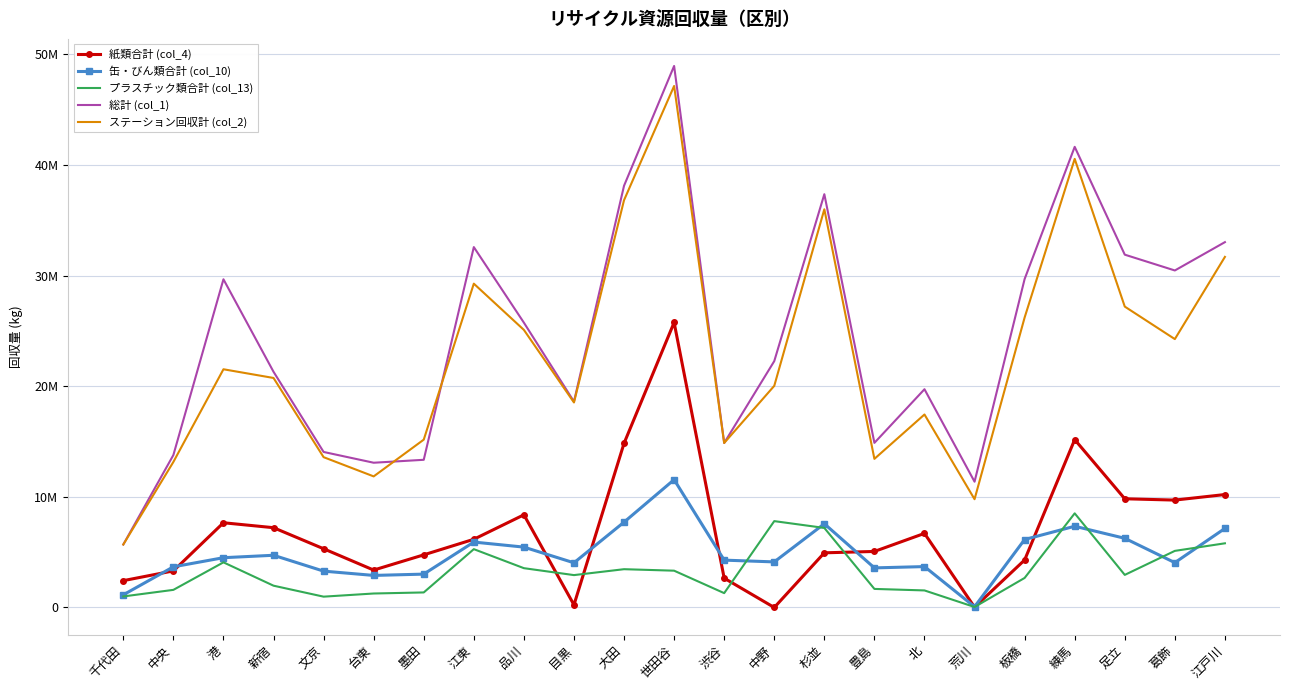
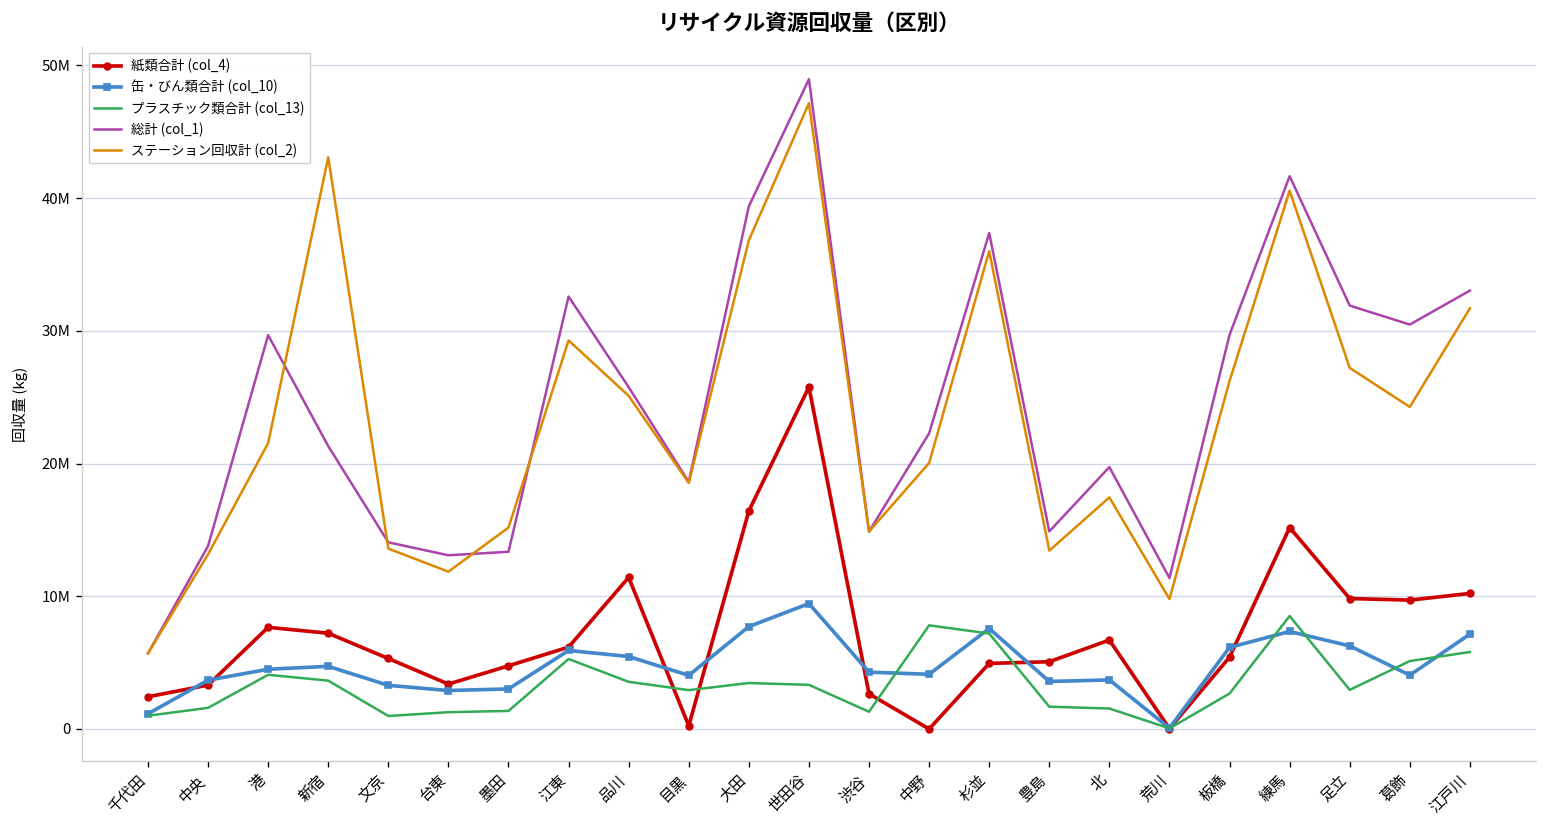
プラスチック類合計 (col_13), 新宿: 2000000 -> 3600000
ステーション回収計 (col_2), 新宿: 20700000 -> 43100000
紙類合計 (col_4), 品川: 8400000 -> 11400000
紙類合計 (col_4), 大田: 14800000 -> 16400000
総計 (col_1), 大田: 38100000 -> 39400000
缶・びん類合計 (col_10), 世田谷: 11600000 -> 9400000
紙類合計 (col_4), 板橋: 4300000 -> 5400000
